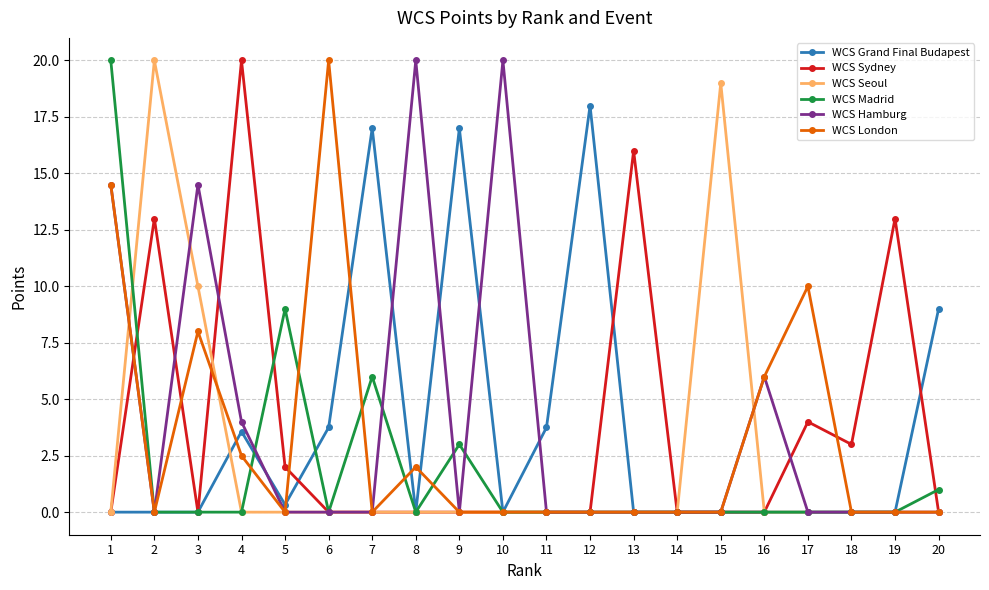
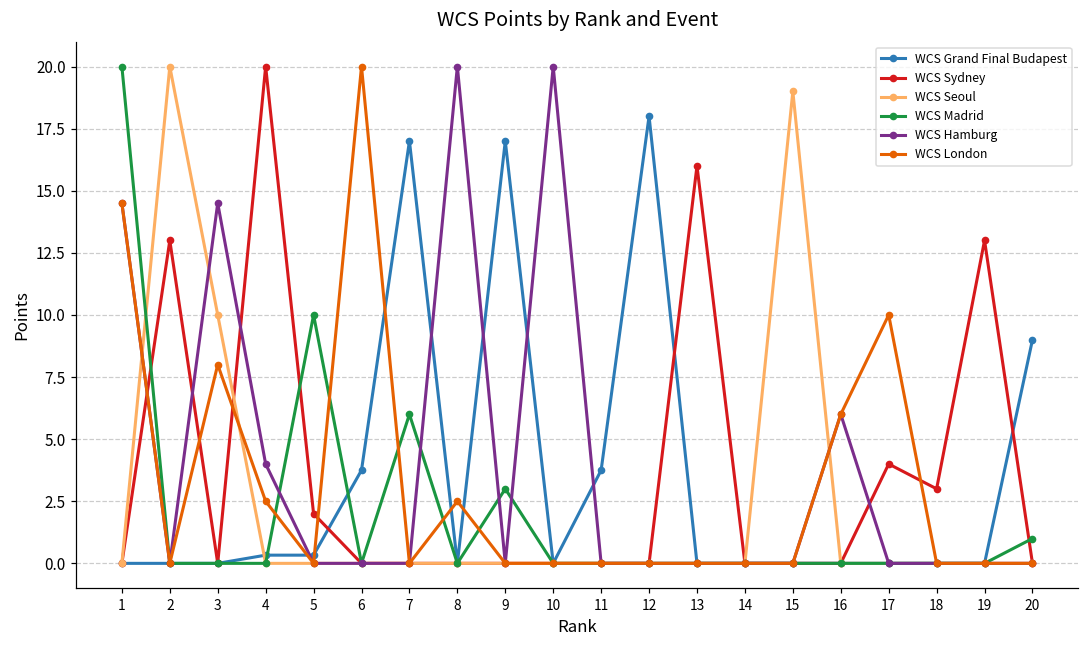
WCS Grand Final Budapest, 4: 3.6 -> 0.3
WCS Madrid, 5: 9 -> 10
WCS London, 8: 2.0 -> 2.5
